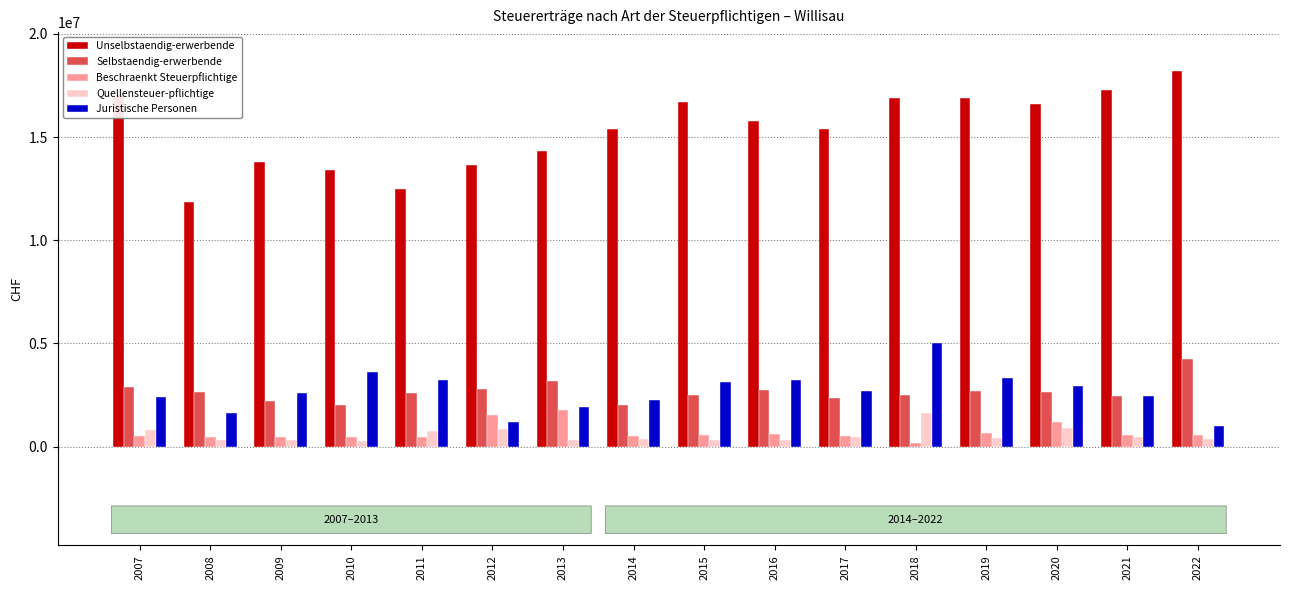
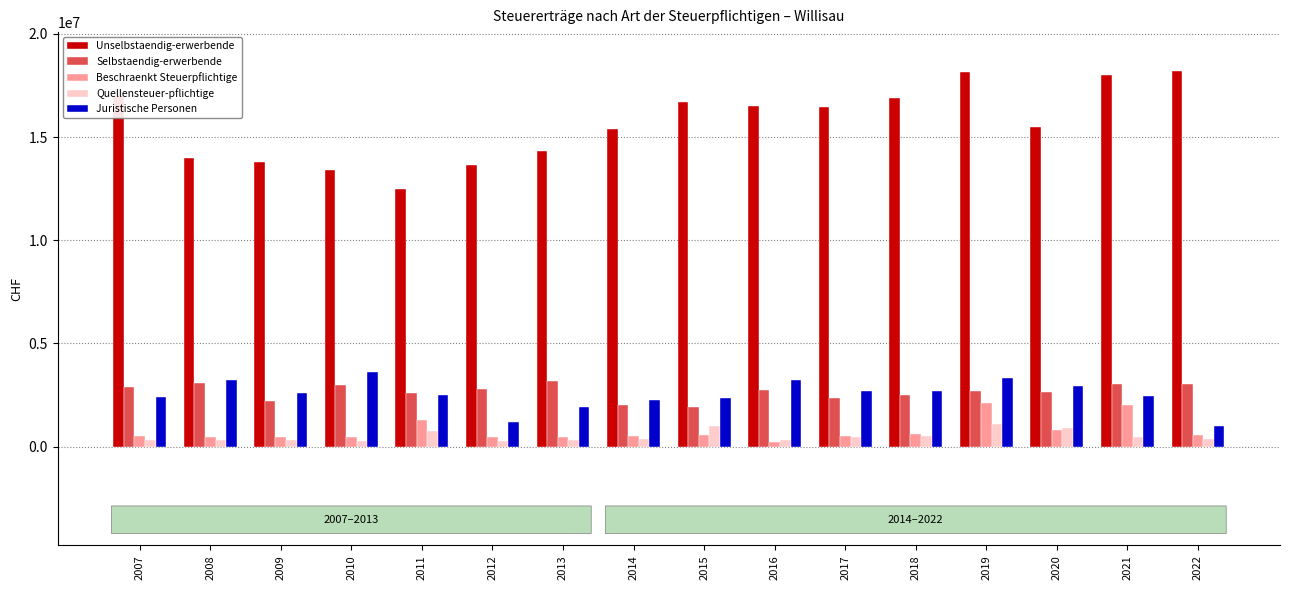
Quellensteuer-pflichtige, 2007: 800000 -> 300000
Unselbstaendig-erwerbende, 2008: 11900000 -> 14000000
Selbstaendig-erwerbende, 2008: 2600000 -> 3100000
Juristische Personen, 2008: 1700000 -> 3200000
Selbstaendig-erwerbende, 2010: 2000000 -> 3000000
Beschraenkt Steuerpflichtige, 2011: 500000 -> 1300000
Juristische Personen, 2011: 3200000 -> 2500000
Beschraenkt Steuerpflichtige, 2012: 1500000 -> 500000
Quellensteuer-pflichtige, 2012: 900000 -> 300000
Beschraenkt Steuerpflichtige, 2013: 1800000 -> 500000
Selbstaendig-erwerbende, 2015: 2500000 -> 1900000
Quellensteuer-pflichtige, 2015: 300000 -> 1000000
Juristische Personen, 2015: 3100000 -> 2300000
Unselbstaendig-erwerbende, 2016: 15800000 -> 16500000
Beschraenkt Steuerpflichtige, 2016: 600000 -> 200000
Unselbstaendig-erwerbende, 2017: 15400000 -> 16500000
Beschraenkt Steuerpflichtige, 2018: 200000 -> 600000
Quellensteuer-pflichtige, 2018: 1600000 -> 500000
Juristische Personen, 2018: 5000000 -> 2700000
Unselbstaendig-erwerbende, 2019: 16900000 -> 18200000
Beschraenkt Steuerpflichtige, 2019: 700000 -> 2100000
Quellensteuer-pflichtige, 2019: 400000 -> 1100000
Unselbstaendig-erwerbende, 2020: 16600000 -> 15500000
Beschraenkt Steuerpflichtige, 2020: 1200000 -> 800000
Unselbstaendig-erwerbende, 2021: 17300000 -> 18000000
Selbstaendig-erwerbende, 2021: 2500000 -> 3000000
Beschraenkt Steuerpflichtige, 2021: 600000 -> 2000000
Selbstaendig-erwerbende, 2022: 4200000 -> 3100000
